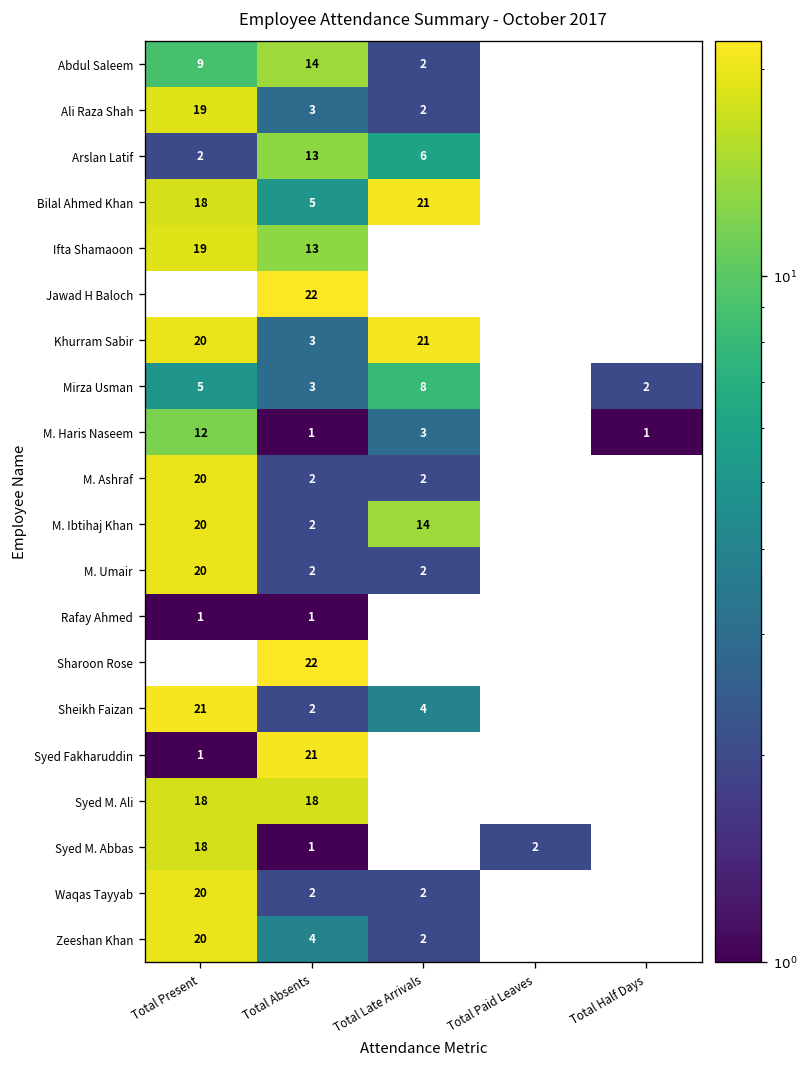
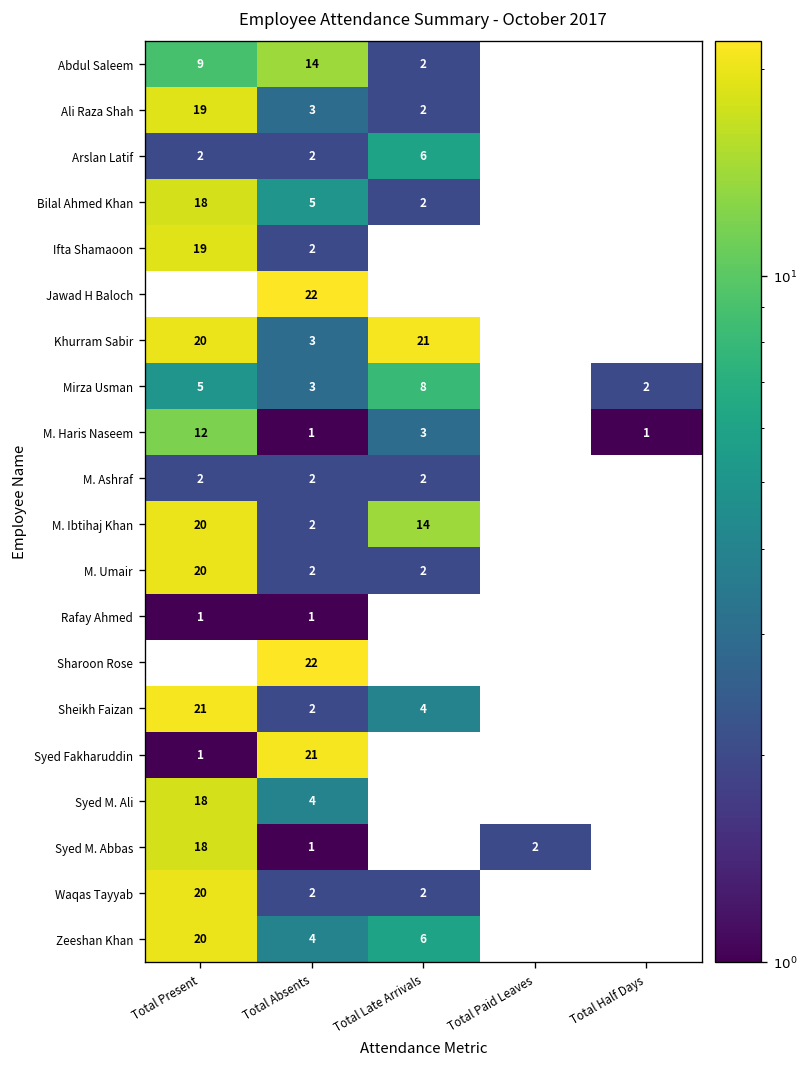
Arslan Latif, Total Absents: 13 -> 2
Bilal Ahmed Khan, Total Late Arrivals: 21 -> 2
Ifta Shamaoon, Total Absents: 13 -> 2
M. Ashraf, Total Present: 20 -> 2
Syed M. Ali, Total Absents: 18 -> 4
Zeeshan Khan, Total Late Arrivals: 2 -> 6
